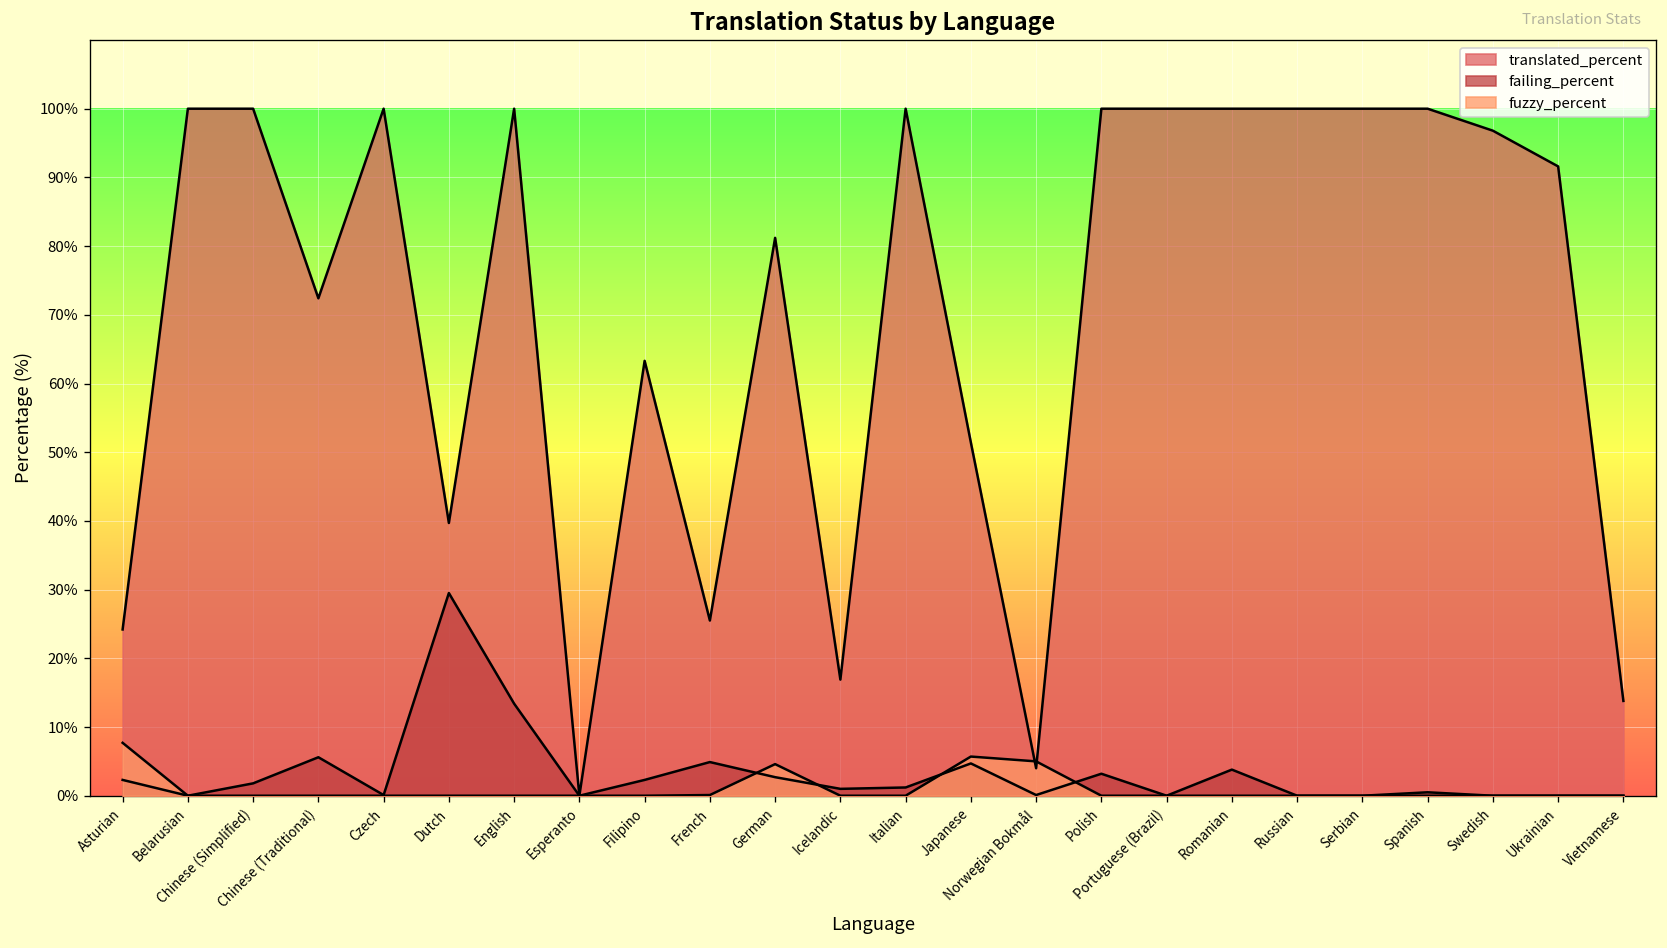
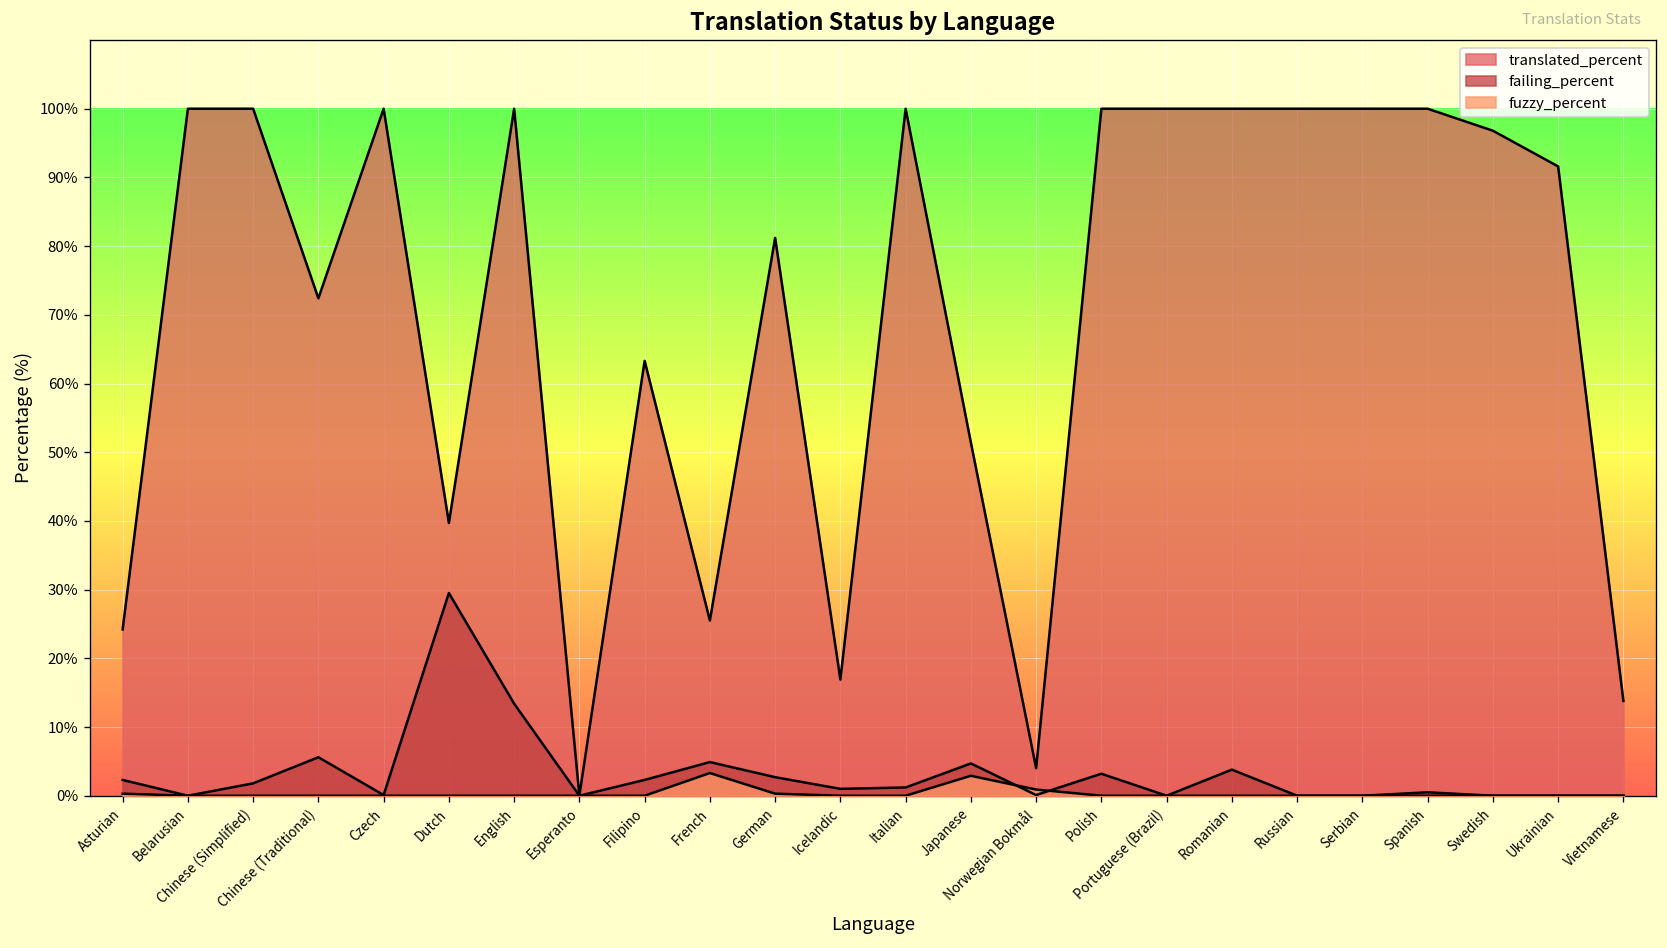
fuzzy_percent, Asturian: 8% -> 0%
fuzzy_percent, French: 0% -> 3%
fuzzy_percent, German: 5% -> 0%
fuzzy_percent, Japanese: 6% -> 3%
fuzzy_percent, Norwegian Bokmål: 5% -> 1%
